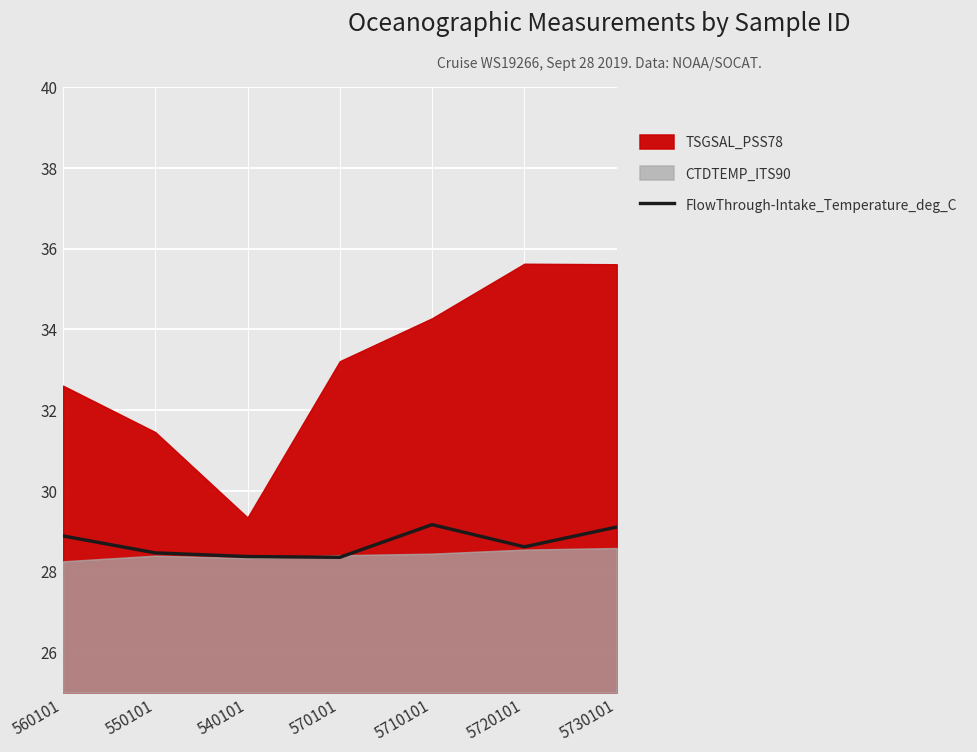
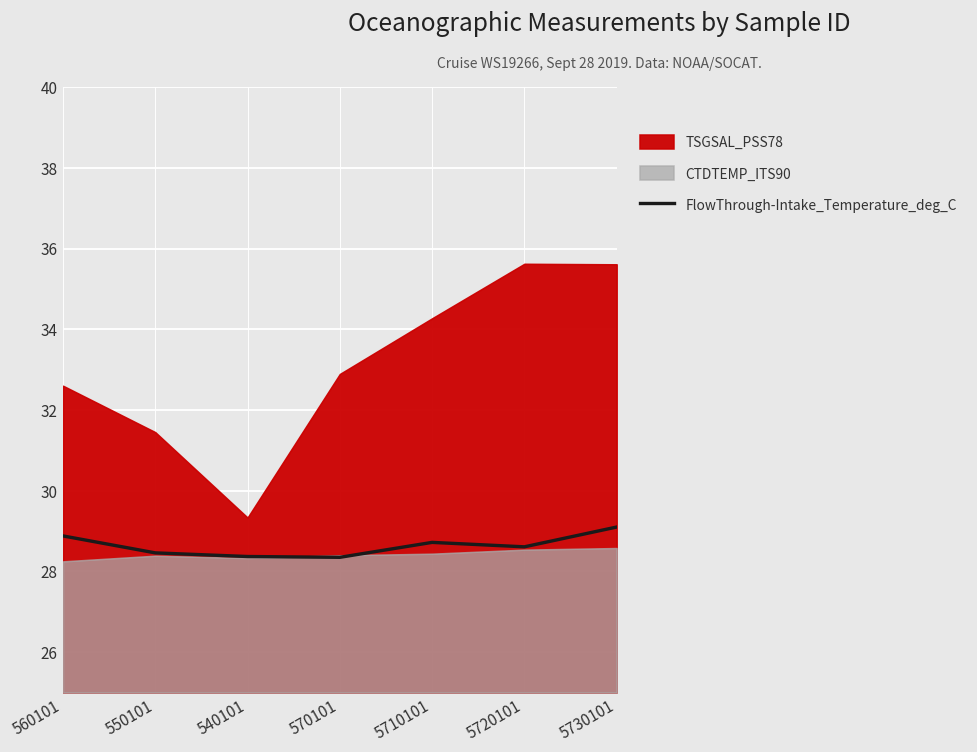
TSGSAL_PSS78, 570101: 33.2 -> 32.9
FlowThrough-Intake_Temperature_deg_C, 5710101: 29.2 -> 28.7
